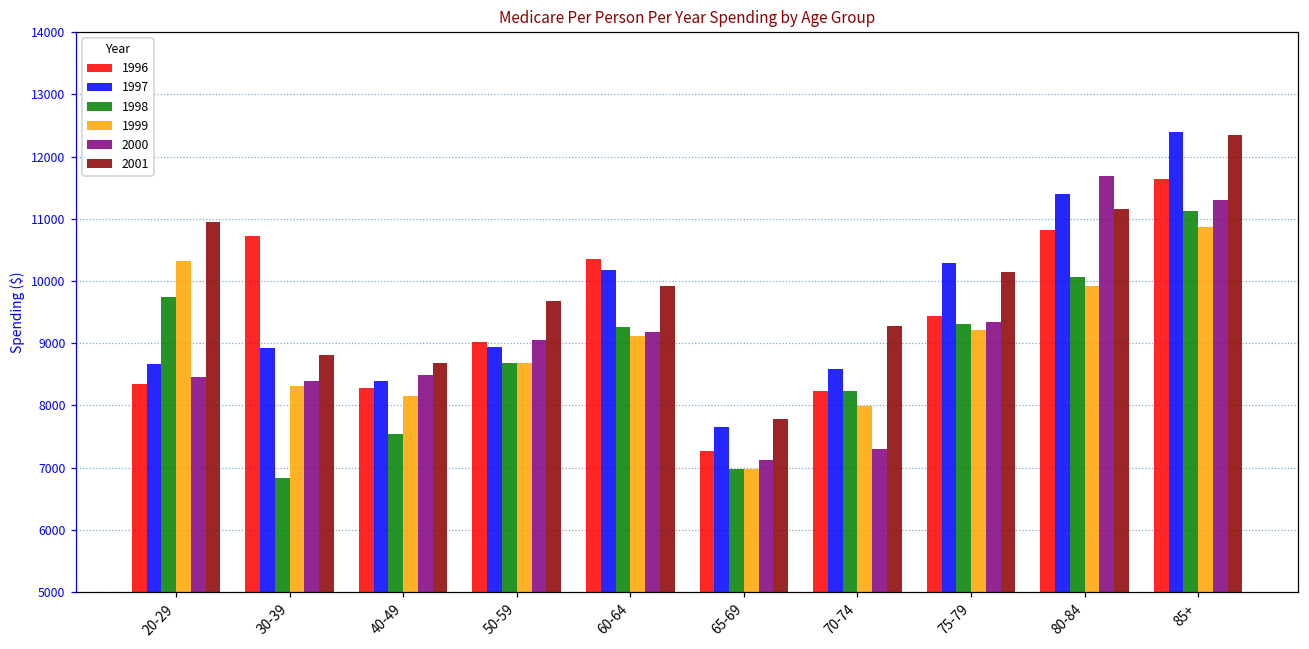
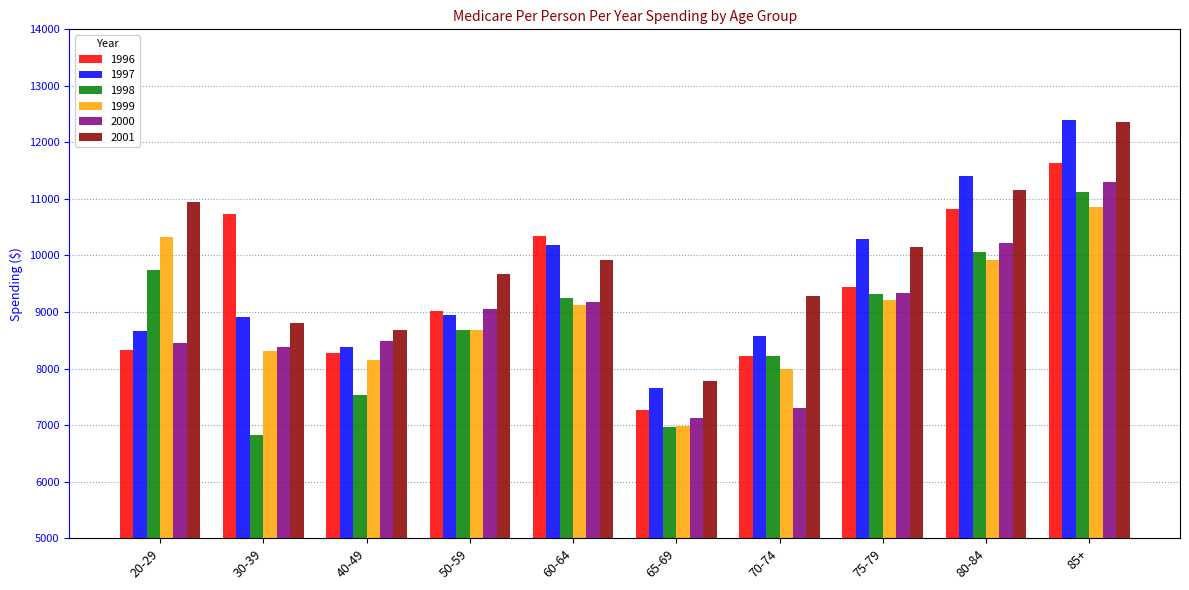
2000, 80-84: 11700 -> 10200
